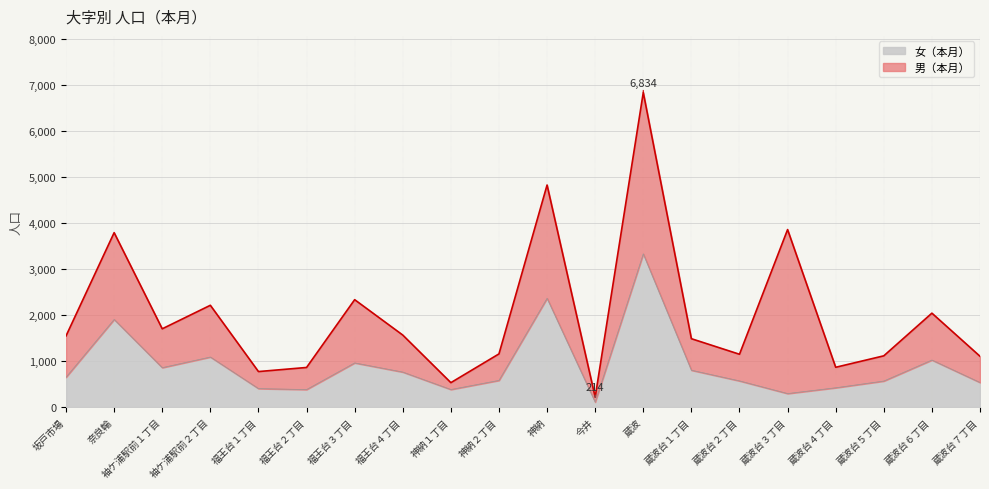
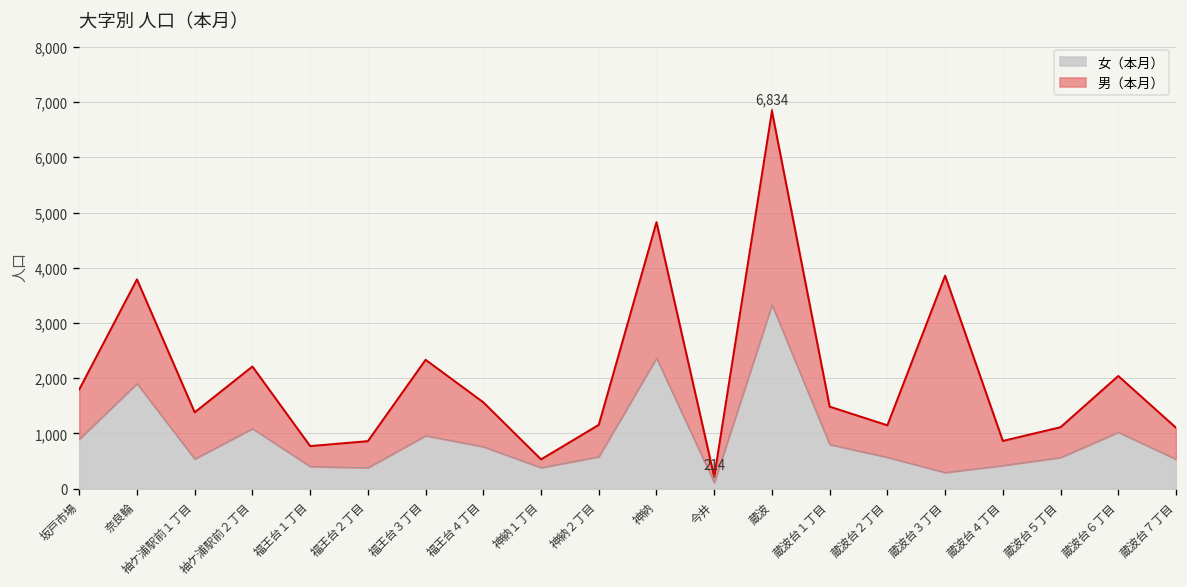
女（本月）, 坂戸市場: 600 -> 900
女（本月）, 袖ケ浦駅前１丁目: 900 -> 500
